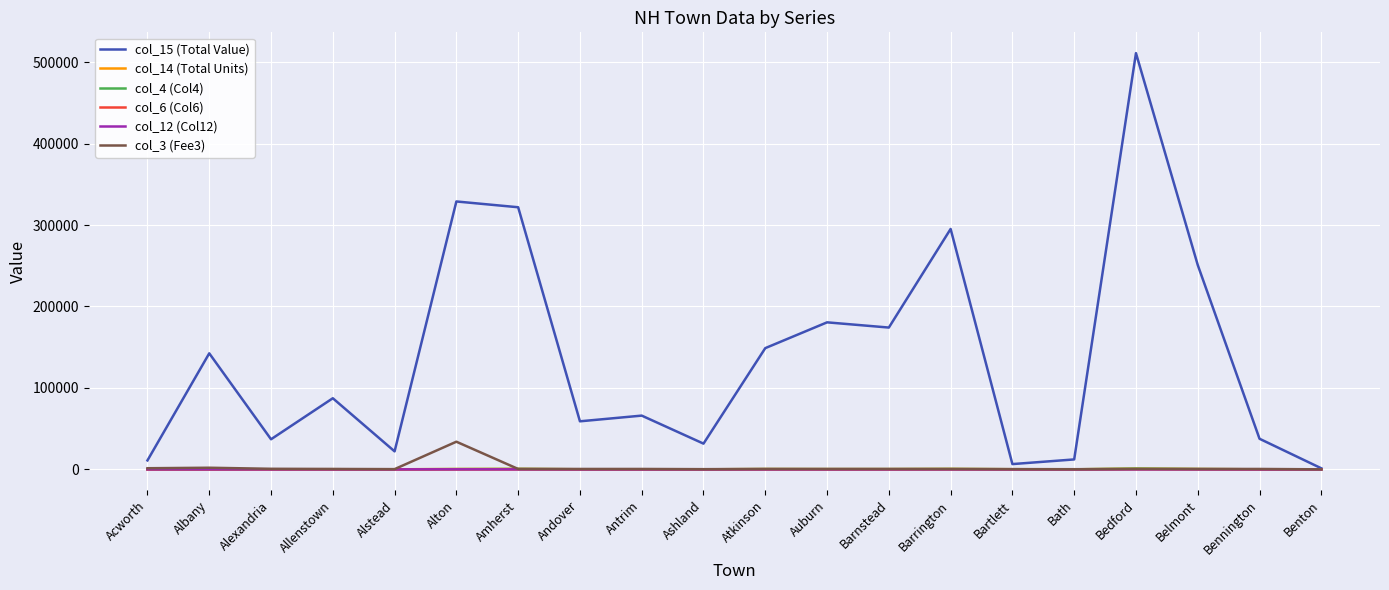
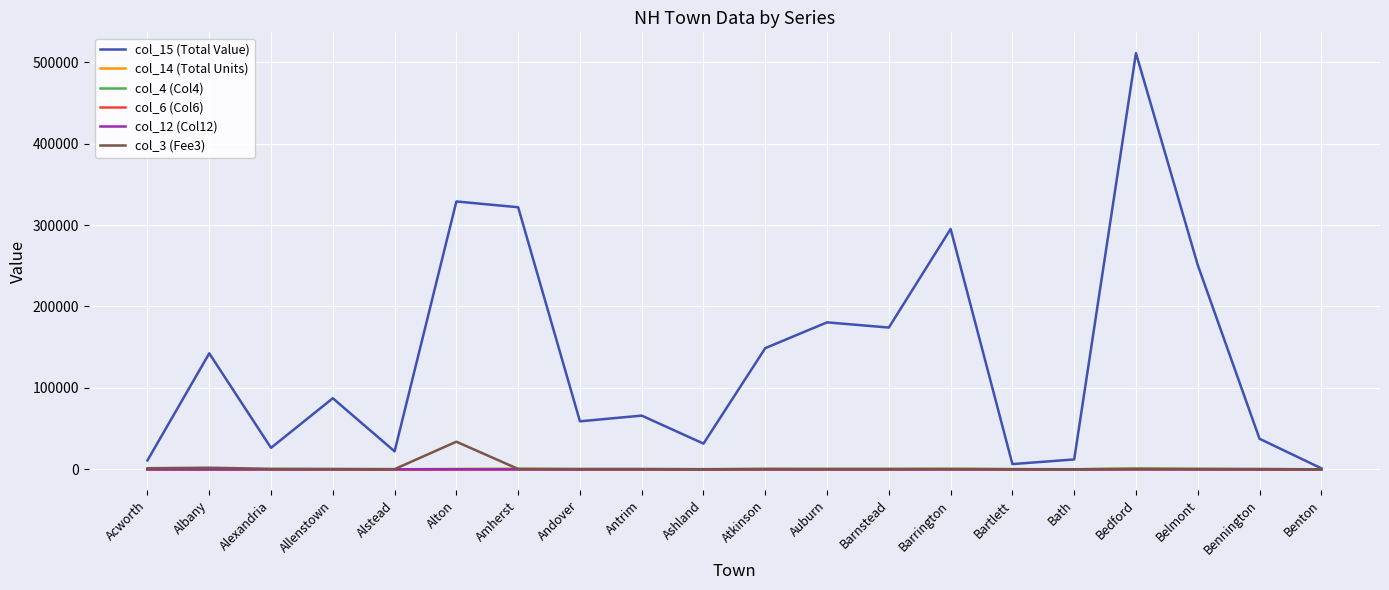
col_15 (Total Value), Alexandria: 40000 -> 30000
